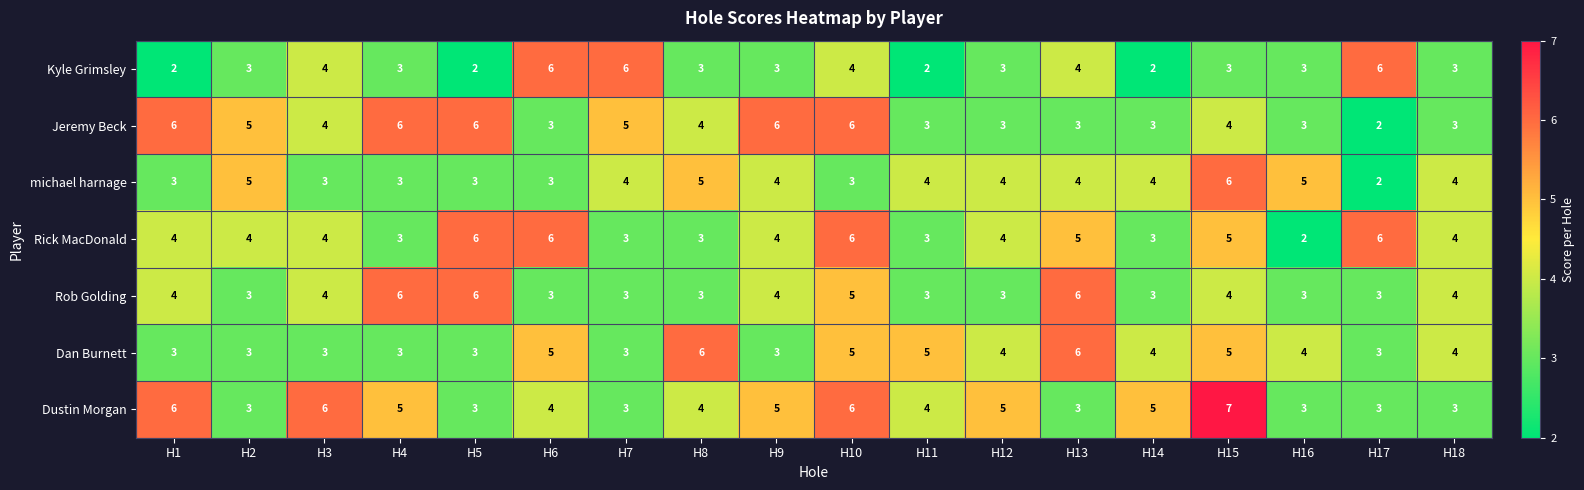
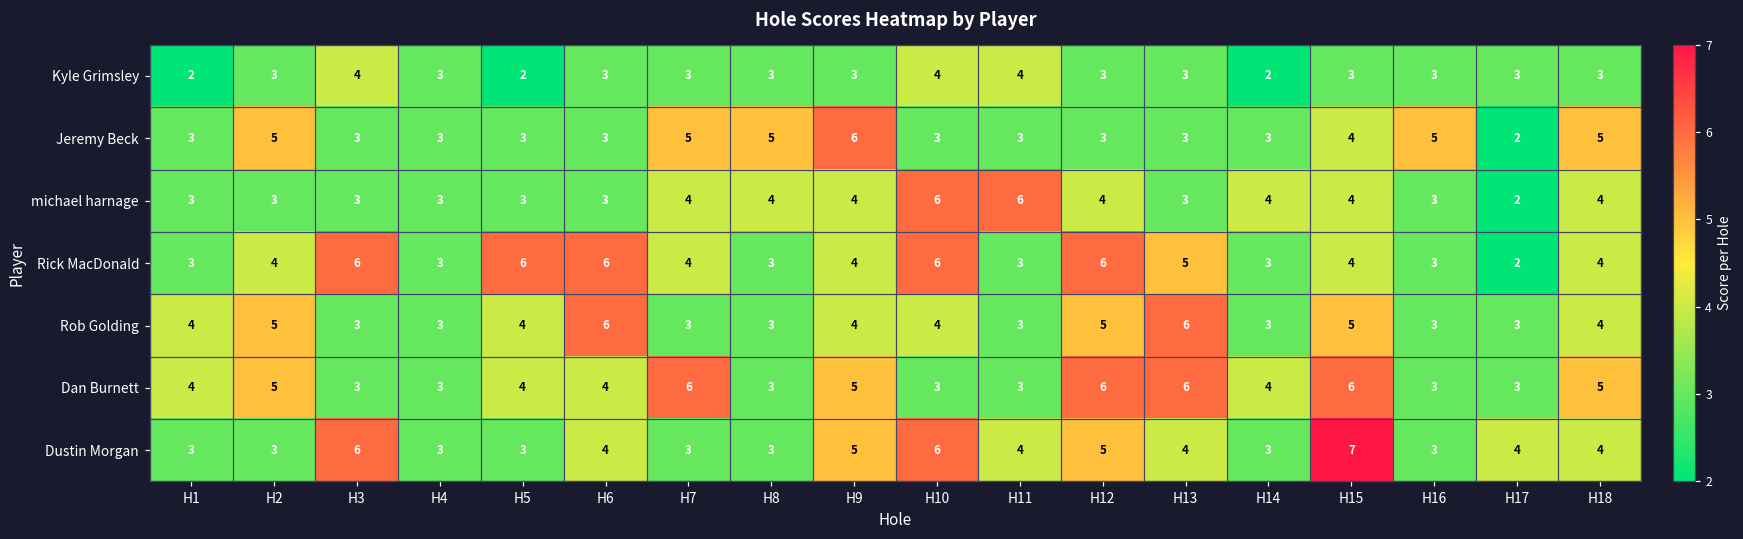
Kyle Grimsley, H6: 6 -> 3
Kyle Grimsley, H7: 6 -> 3
Kyle Grimsley, H11: 2 -> 4
Kyle Grimsley, H13: 4 -> 3
Kyle Grimsley, H17: 6 -> 3
Jeremy Beck, H1: 6 -> 3
Jeremy Beck, H3: 4 -> 3
Jeremy Beck, H4: 6 -> 3
Jeremy Beck, H5: 6 -> 3
Jeremy Beck, H8: 4 -> 5
Jeremy Beck, H10: 6 -> 3
Jeremy Beck, H16: 3 -> 5
Jeremy Beck, H18: 3 -> 5
michael harnage, H2: 5 -> 3
michael harnage, H8: 5 -> 4
michael harnage, H10: 3 -> 6
michael harnage, H11: 4 -> 6
michael harnage, H13: 4 -> 3
michael harnage, H15: 6 -> 4
michael harnage, H16: 5 -> 3
Rick MacDonald, H1: 4 -> 3
Rick MacDonald, H3: 4 -> 6
Rick MacDonald, H7: 3 -> 4
Rick MacDonald, H12: 4 -> 6
Rick MacDonald, H15: 5 -> 4
Rick MacDonald, H16: 2 -> 3
Rick MacDonald, H17: 6 -> 2
Rob Golding, H2: 3 -> 5
Rob Golding, H3: 4 -> 3
Rob Golding, H4: 6 -> 3
Rob Golding, H5: 6 -> 4
Rob Golding, H6: 3 -> 6
Rob Golding, H10: 5 -> 4
Rob Golding, H12: 3 -> 5
Rob Golding, H15: 4 -> 5
Dan Burnett, H1: 3 -> 4
Dan Burnett, H2: 3 -> 5
Dan Burnett, H5: 3 -> 4
Dan Burnett, H6: 5 -> 4
Dan Burnett, H7: 3 -> 6
Dan Burnett, H8: 6 -> 3
Dan Burnett, H9: 3 -> 5
Dan Burnett, H10: 5 -> 3
Dan Burnett, H11: 5 -> 3
Dan Burnett, H12: 4 -> 6
Dan Burnett, H15: 5 -> 6
Dan Burnett, H16: 4 -> 3
Dan Burnett, H18: 4 -> 5
Dustin Morgan, H1: 6 -> 3
Dustin Morgan, H4: 5 -> 3
Dustin Morgan, H8: 4 -> 3
Dustin Morgan, H13: 3 -> 4
Dustin Morgan, H14: 5 -> 3
Dustin Morgan, H17: 3 -> 4
Dustin Morgan, H18: 3 -> 4
